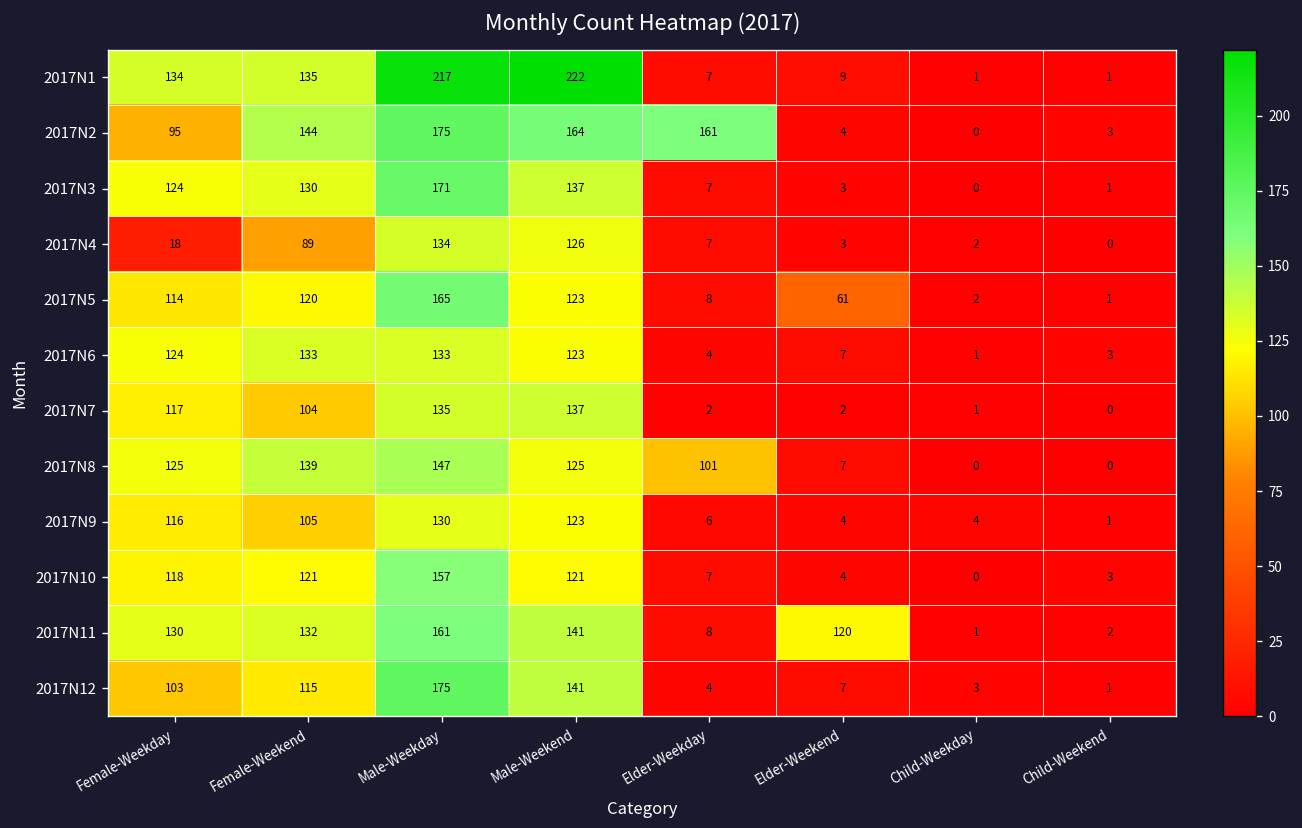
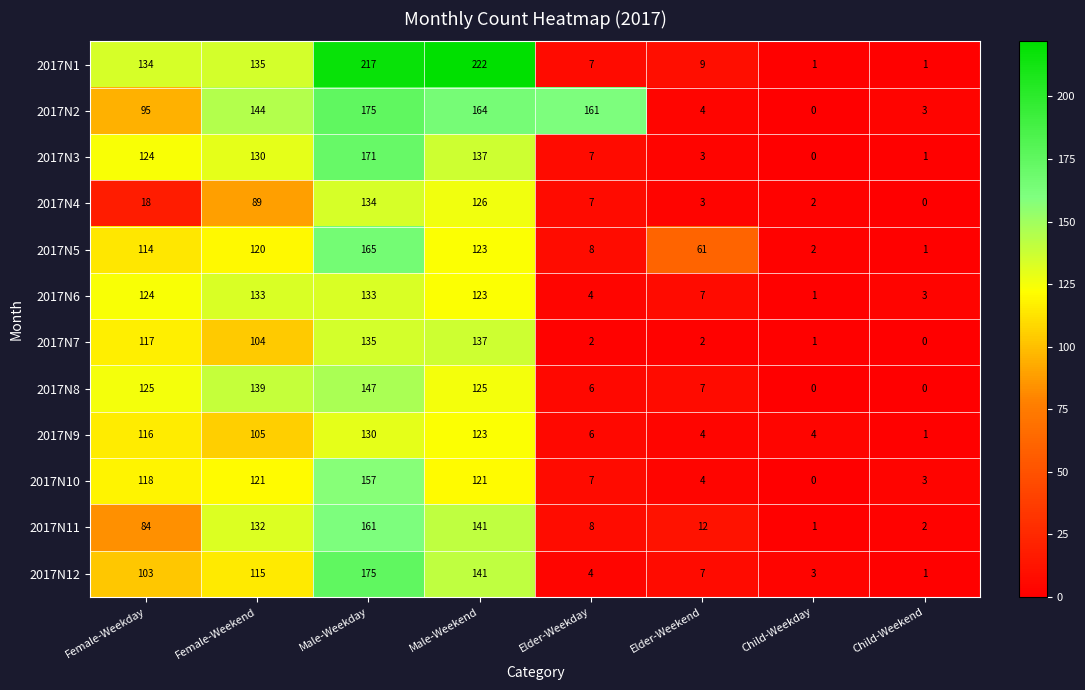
2017N8, Elder-Weekday: 101 -> 6
2017N11, Female-Weekday: 130 -> 84
2017N11, Elder-Weekend: 120 -> 12
